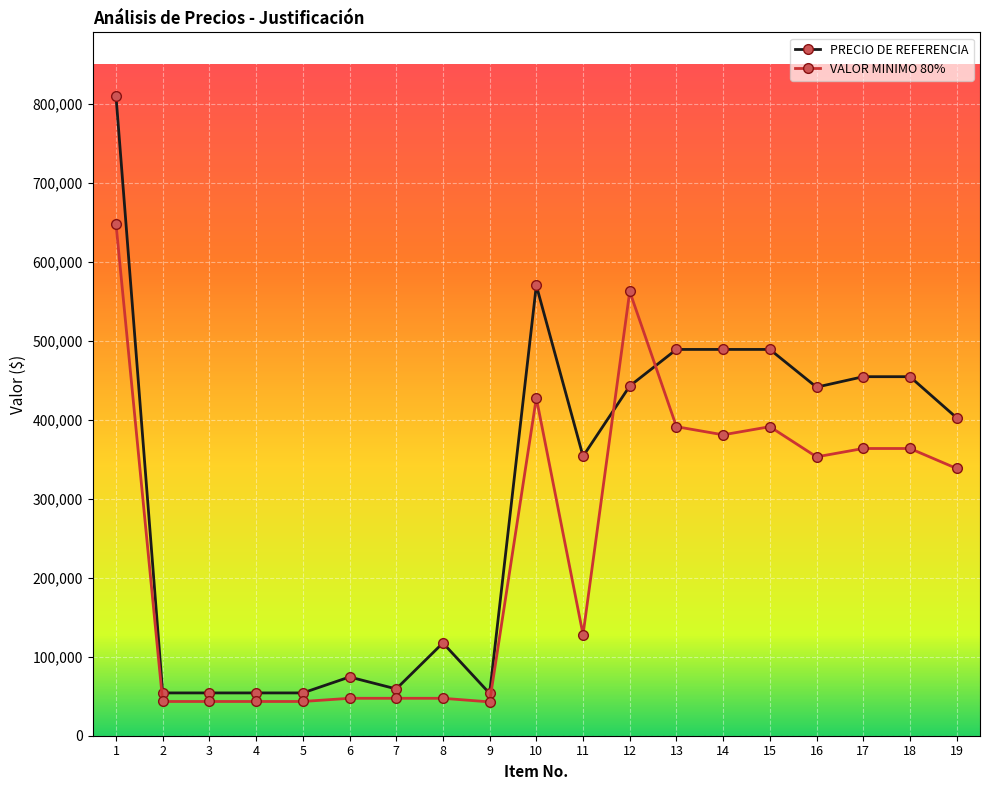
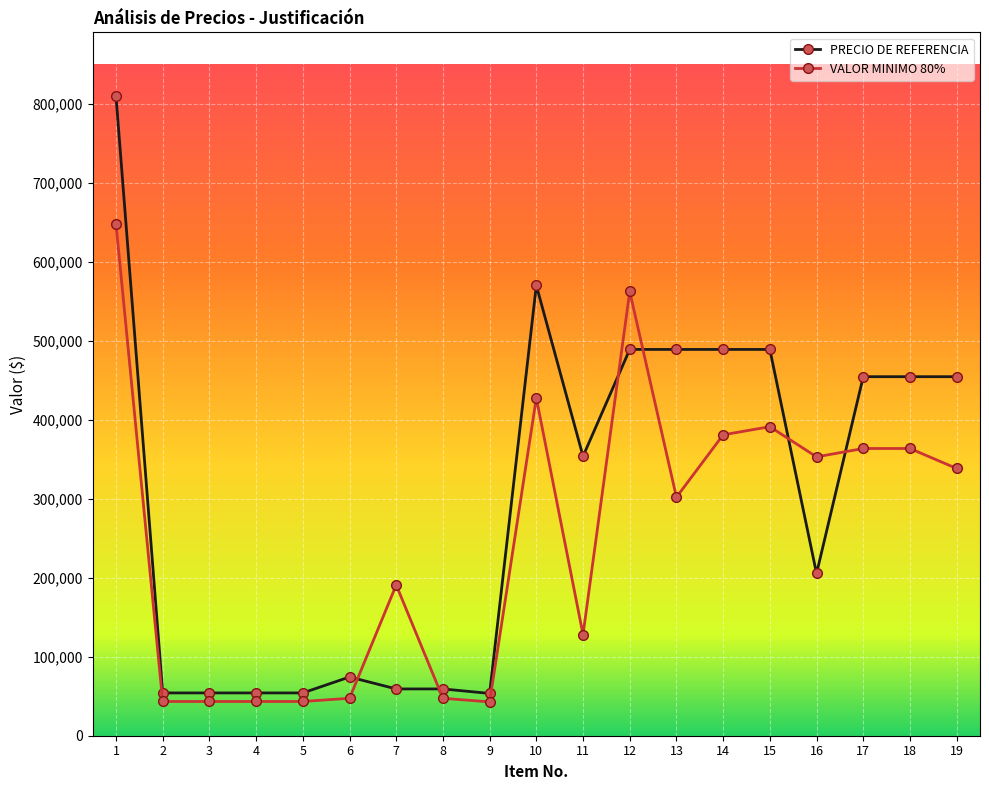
VALOR MINIMO 80%, 7: 50,000 -> 190,000
PRECIO DE REFERENCIA, 8: 120,000 -> 60,000
PRECIO DE REFERENCIA, 12: 440,000 -> 490,000
VALOR MINIMO 80%, 13: 390,000 -> 300,000
PRECIO DE REFERENCIA, 16: 440,000 -> 210,000
PRECIO DE REFERENCIA, 19: 400,000 -> 450,000
